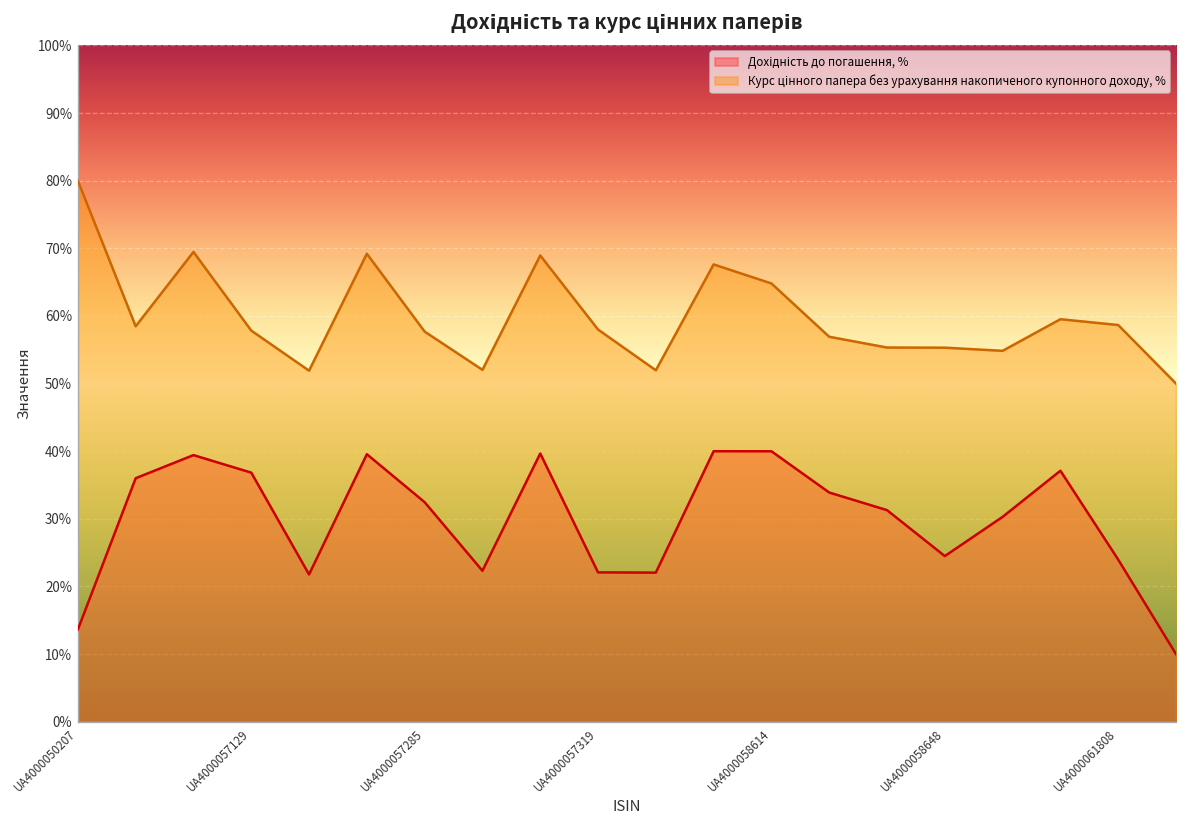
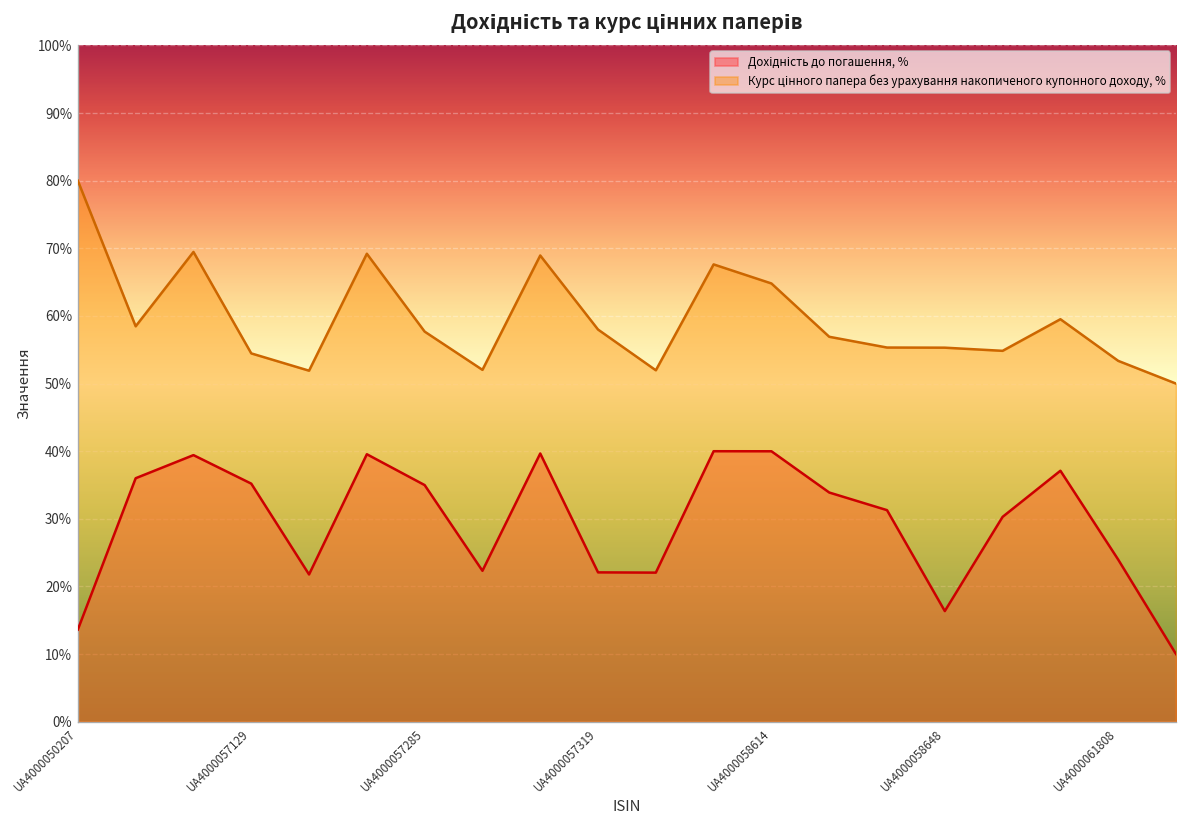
Дохідність до погашення, %, UA4000057129: 37% -> 35%
Курс цінного папера без урахування накопиченого купонного доходу, %, UA4000057129: 58% -> 54%
Дохідність до погашення, %, UA4000057285: 32% -> 35%
Дохідність до погашення, %, UA4000058648: 24% -> 16%
Курс цінного папера без урахування накопиченого купонного доходу, %, UA4000061808: 59% -> 53%
